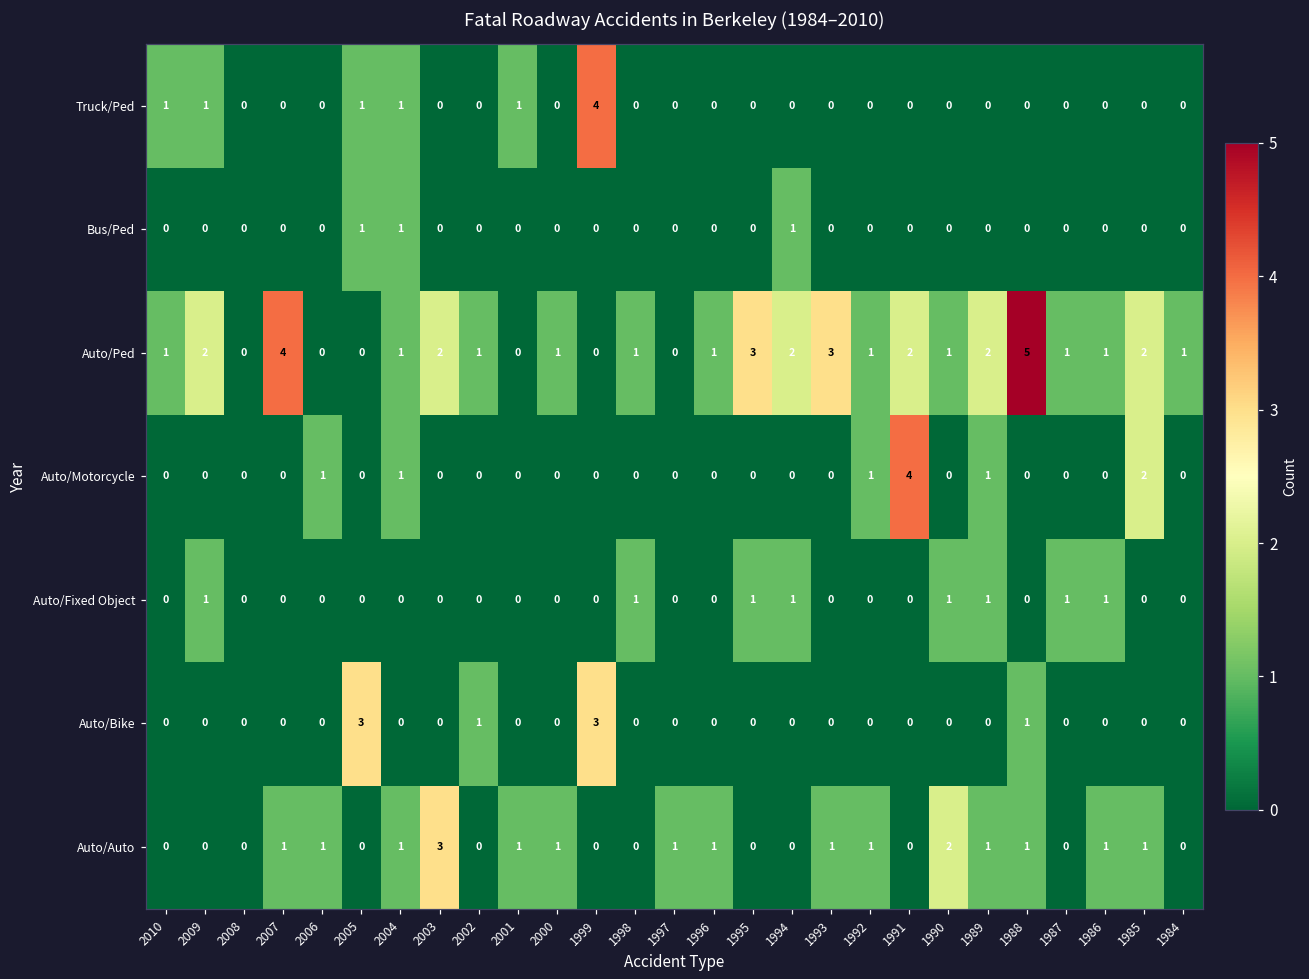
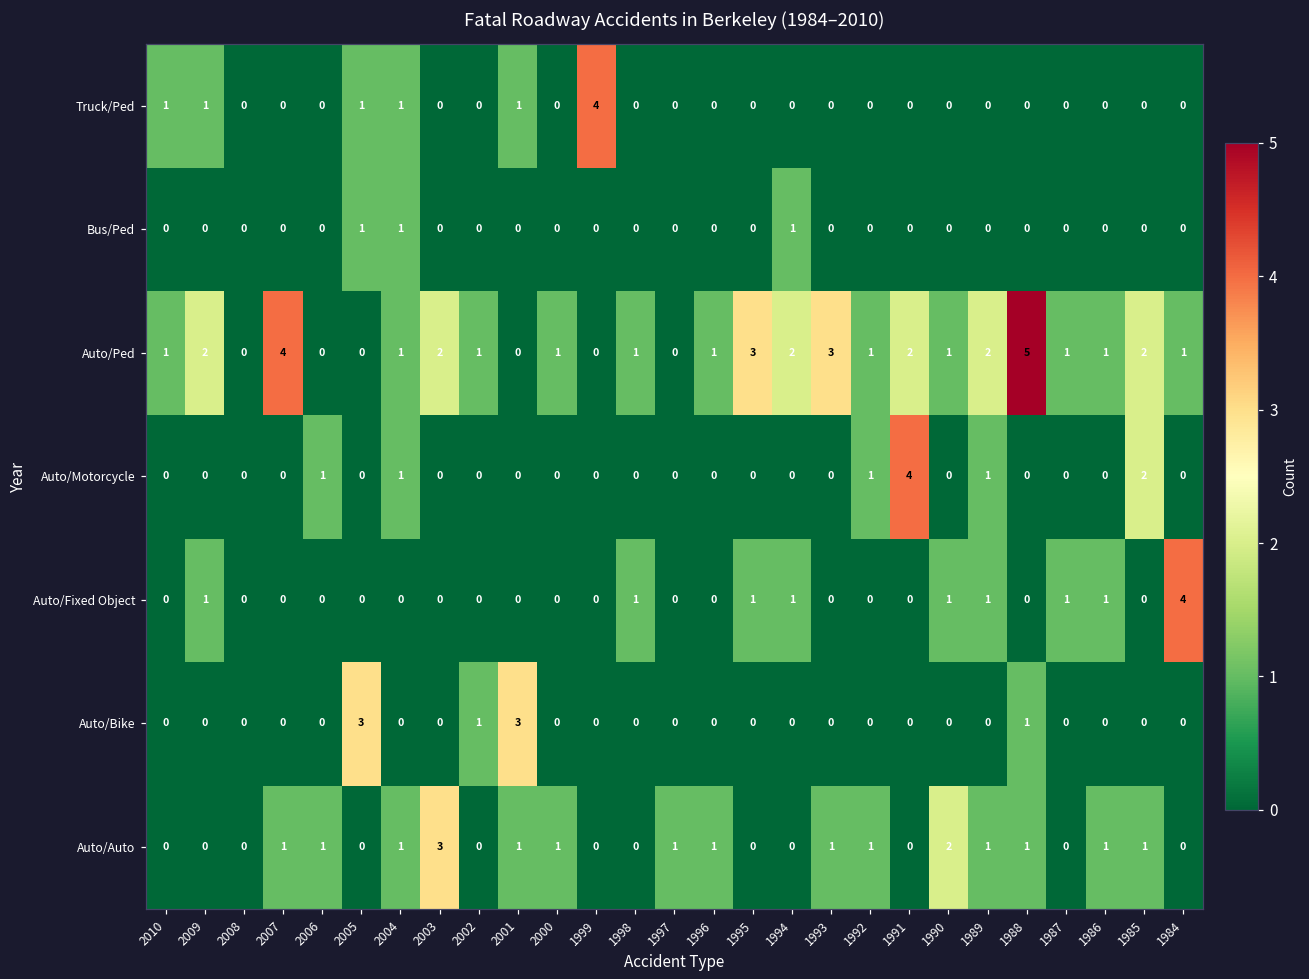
Auto/Fixed Object, 1984: 0 -> 4
Auto/Bike, 2001: 0 -> 3
Auto/Bike, 1999: 3 -> 0
